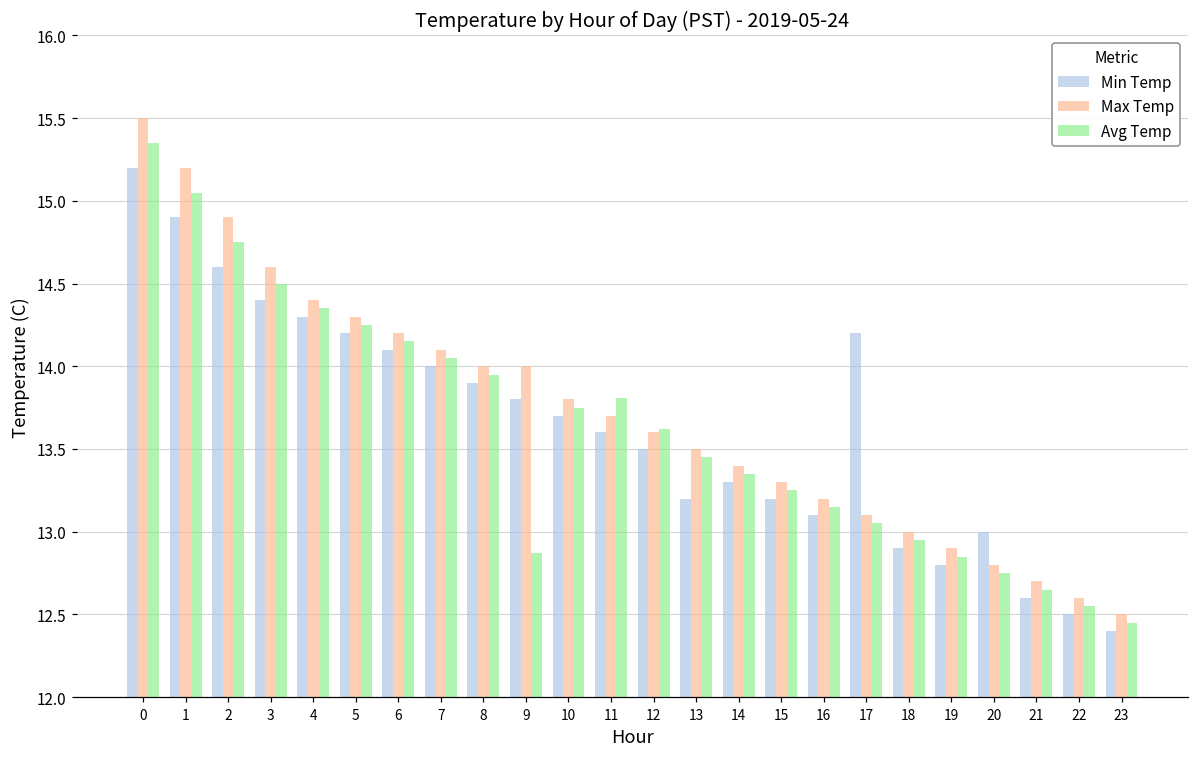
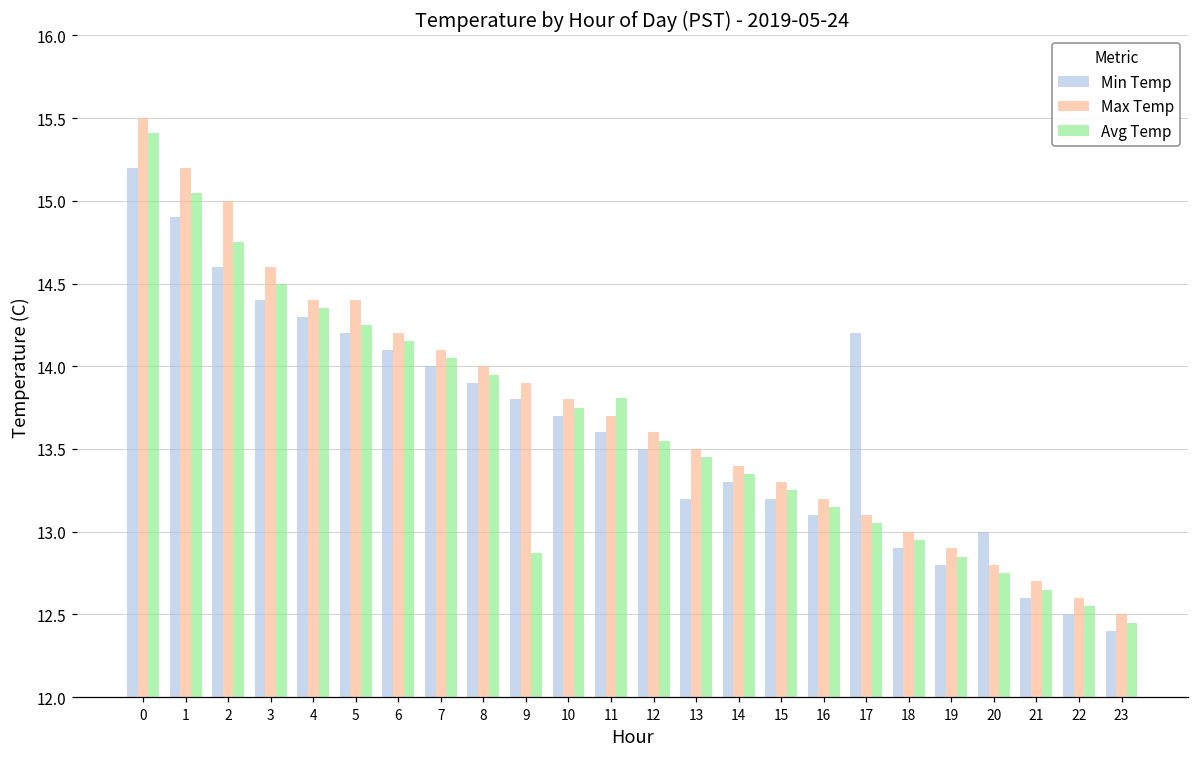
Avg Temp, 0: 15.35 -> 15.41
Max Temp, 2: 14.9 -> 15.0
Max Temp, 5: 14.3 -> 14.4
Max Temp, 9: 14.0 -> 13.9
Avg Temp, 12: 13.62 -> 13.55
